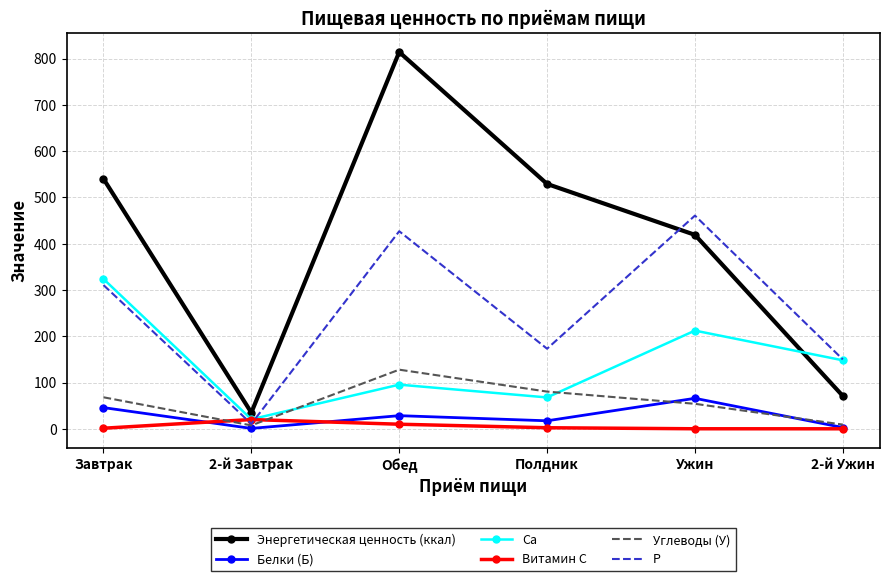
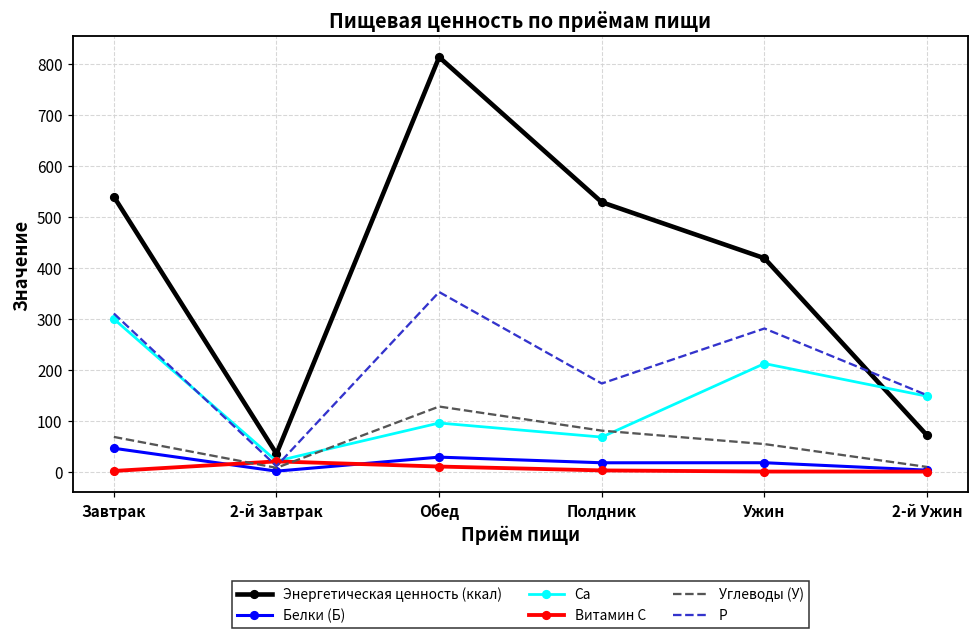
Ca, Завтрак: 320 -> 300
P, Обед: 430 -> 350
Белки (Б), Ужин: 70 -> 20
P, Ужин: 460 -> 280
